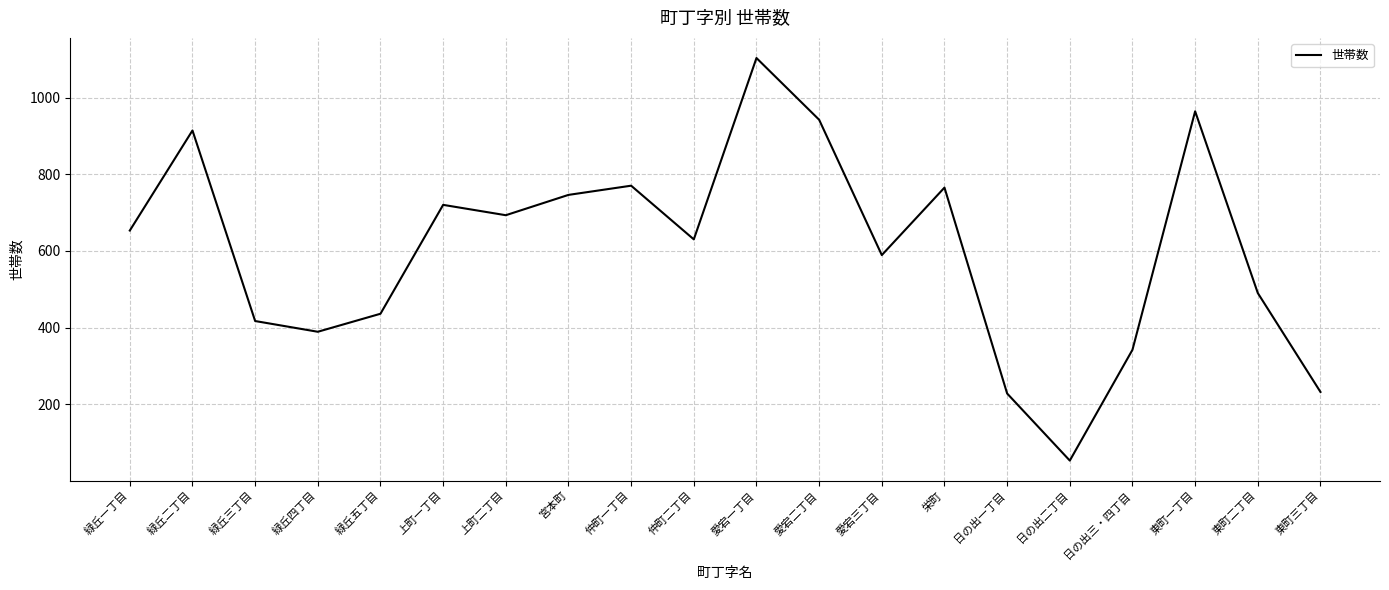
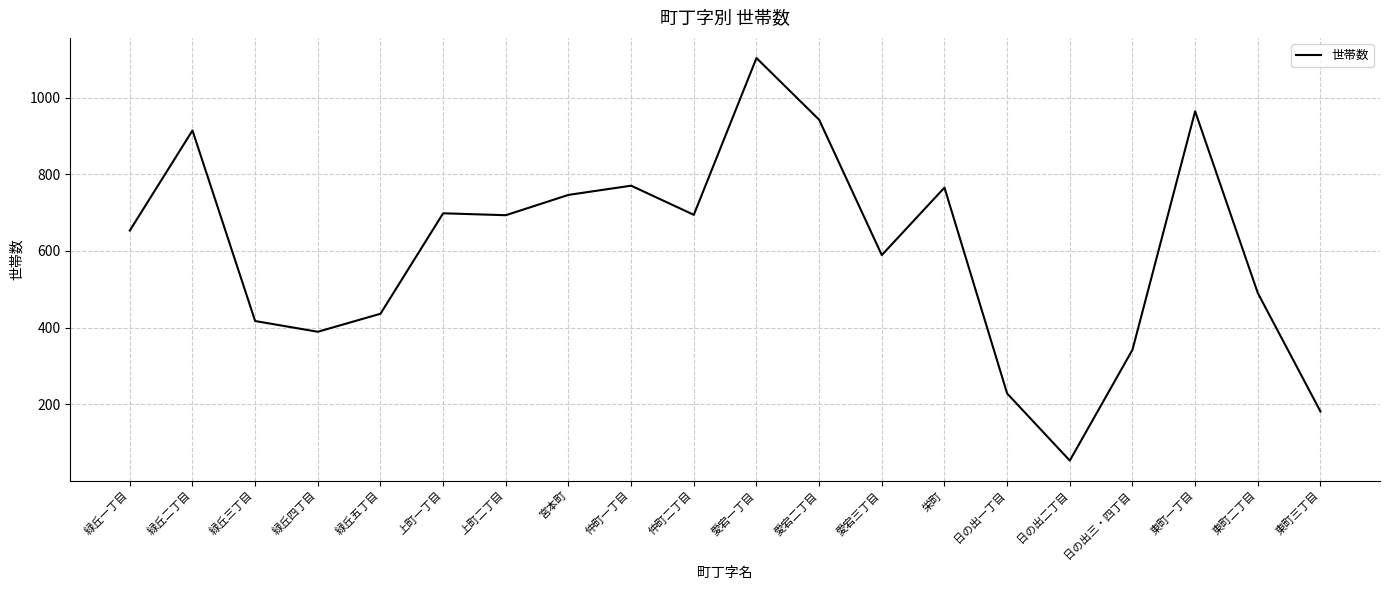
上町一丁目: 720 -> 700
仲町二丁目: 630 -> 690
東町三丁目: 230 -> 180
